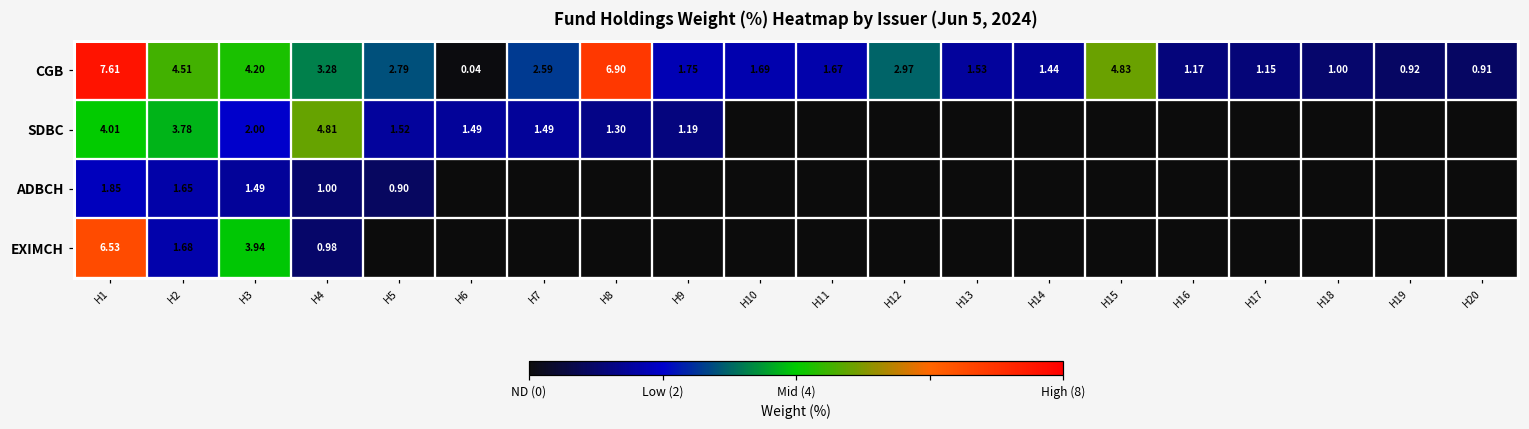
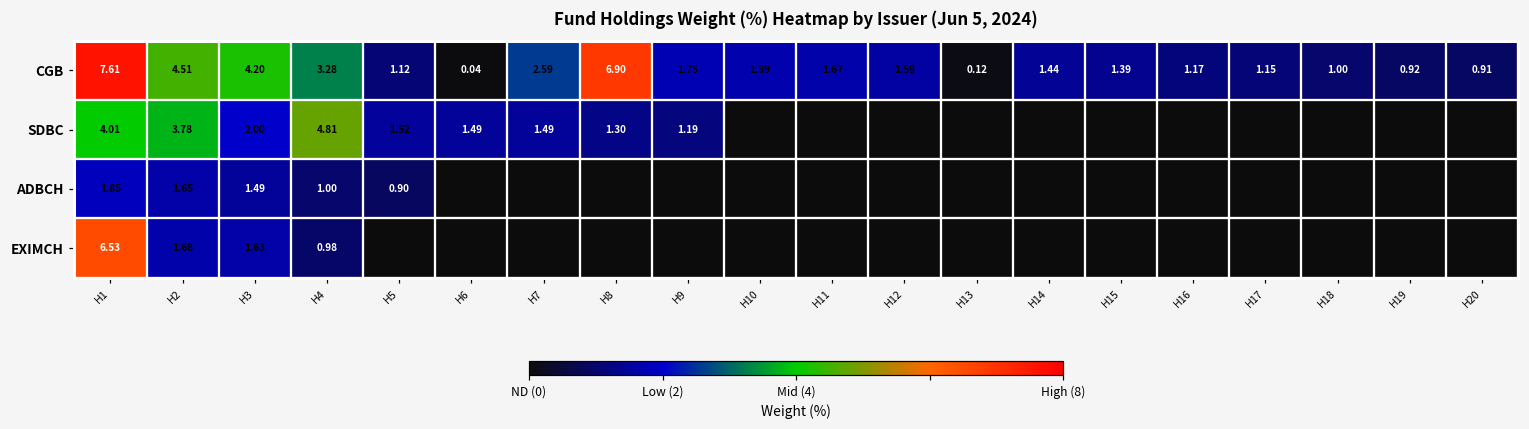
CGB, H5: 2.79 -> 1.12
CGB, H12: 2.97 -> 1.59
CGB, H13: 1.53 -> 0.12
CGB, H15: 4.83 -> 1.39
EXIMCH, H3: 3.94 -> 1.63
